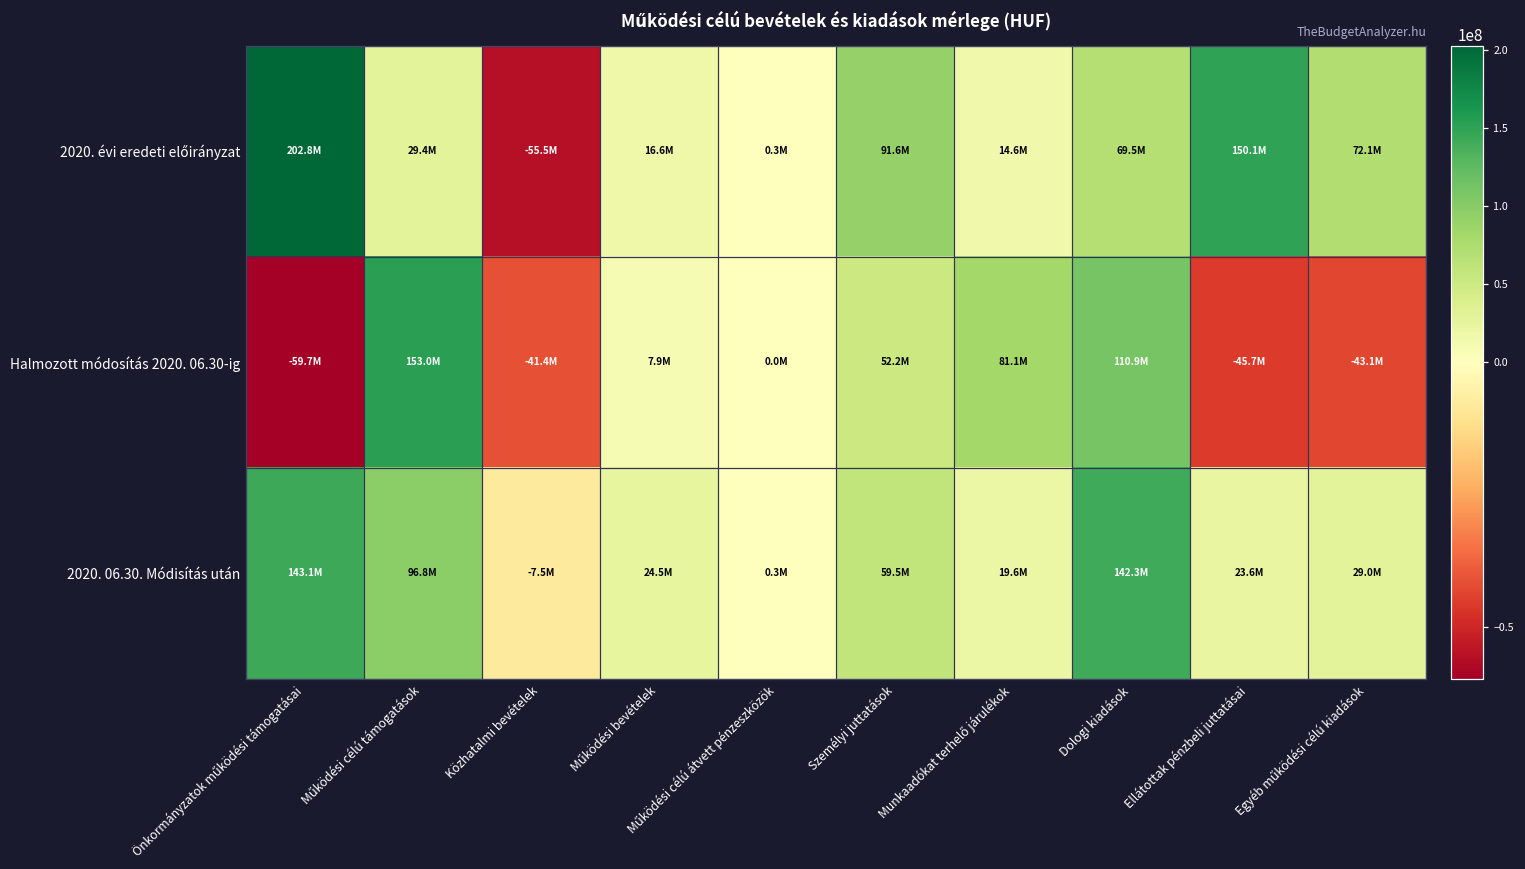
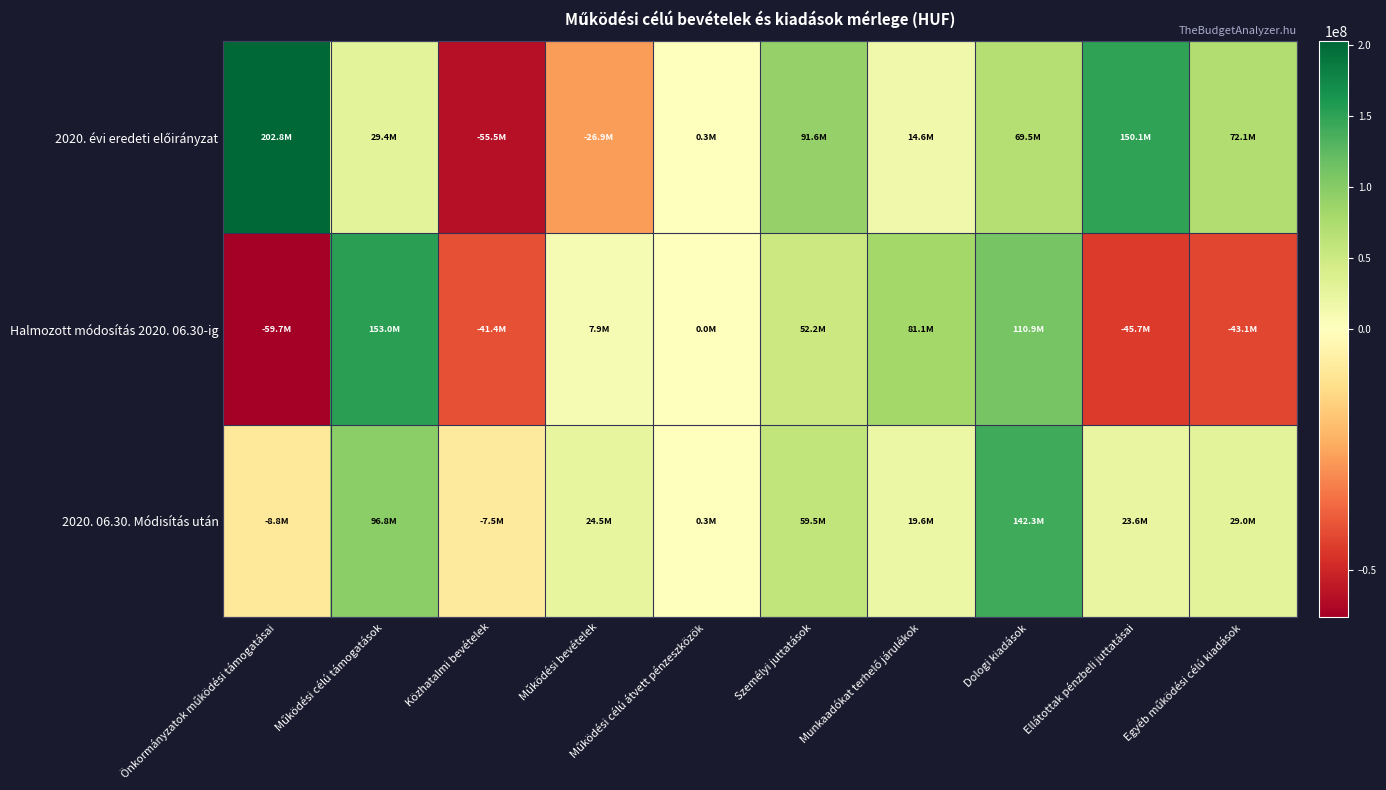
2020. évi eredeti előirányzat, Működési bevételek: 16.6M -> -26.9M
2020. 06.30. Módisítás után, Önkormányzatok működési támogatásai: 143.1M -> -8.8M
